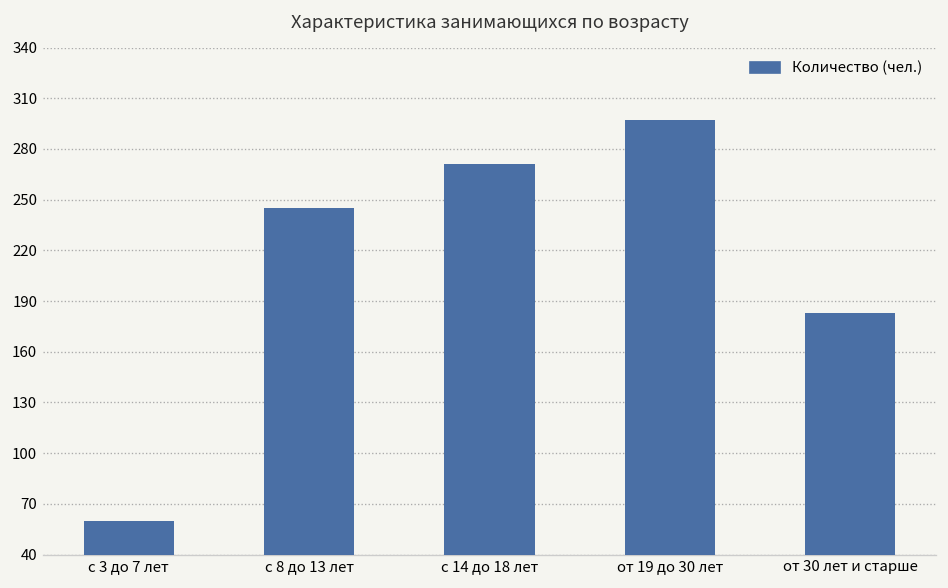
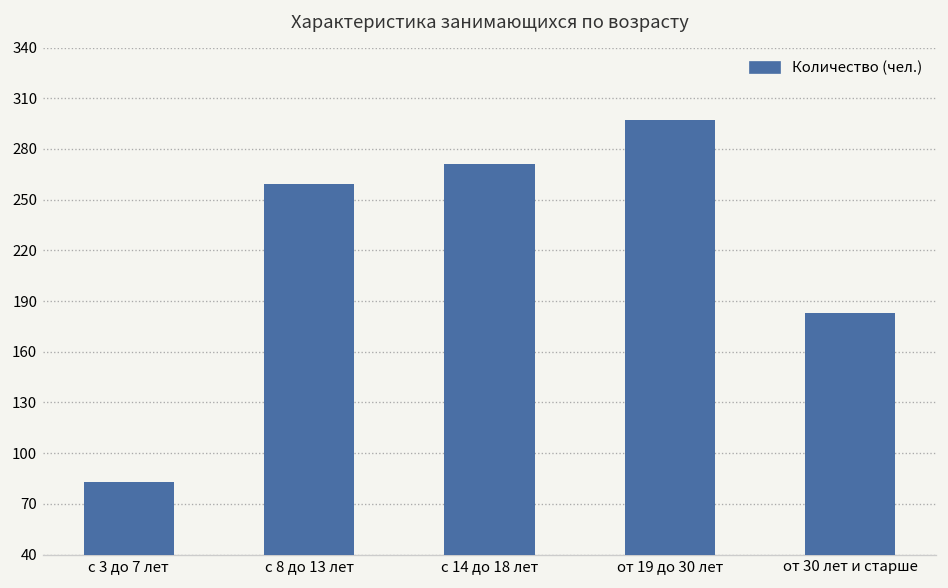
с 3 до 7 лет: 60 -> 83
с 8 до 13 лет: 245 -> 259
